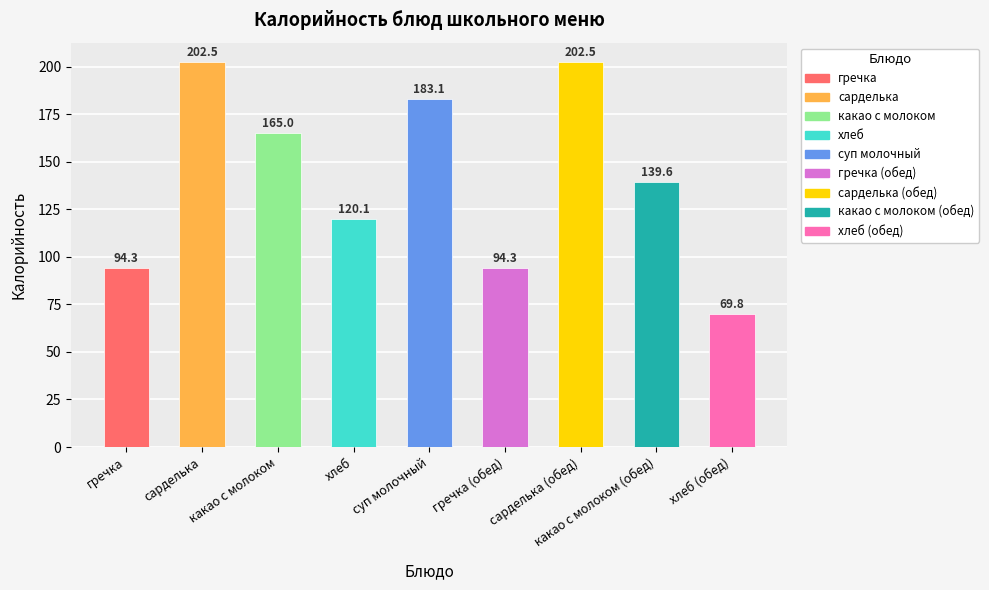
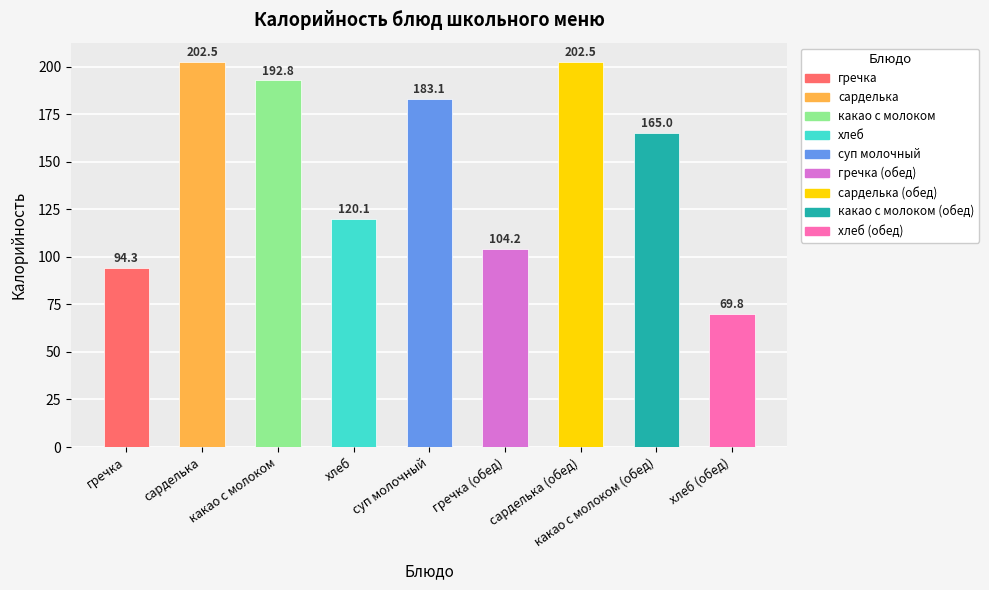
какао с молоком: 165.0 -> 192.8
гречка (обед): 94.3 -> 104.2
какао с молоком (обед): 139.6 -> 165.0
